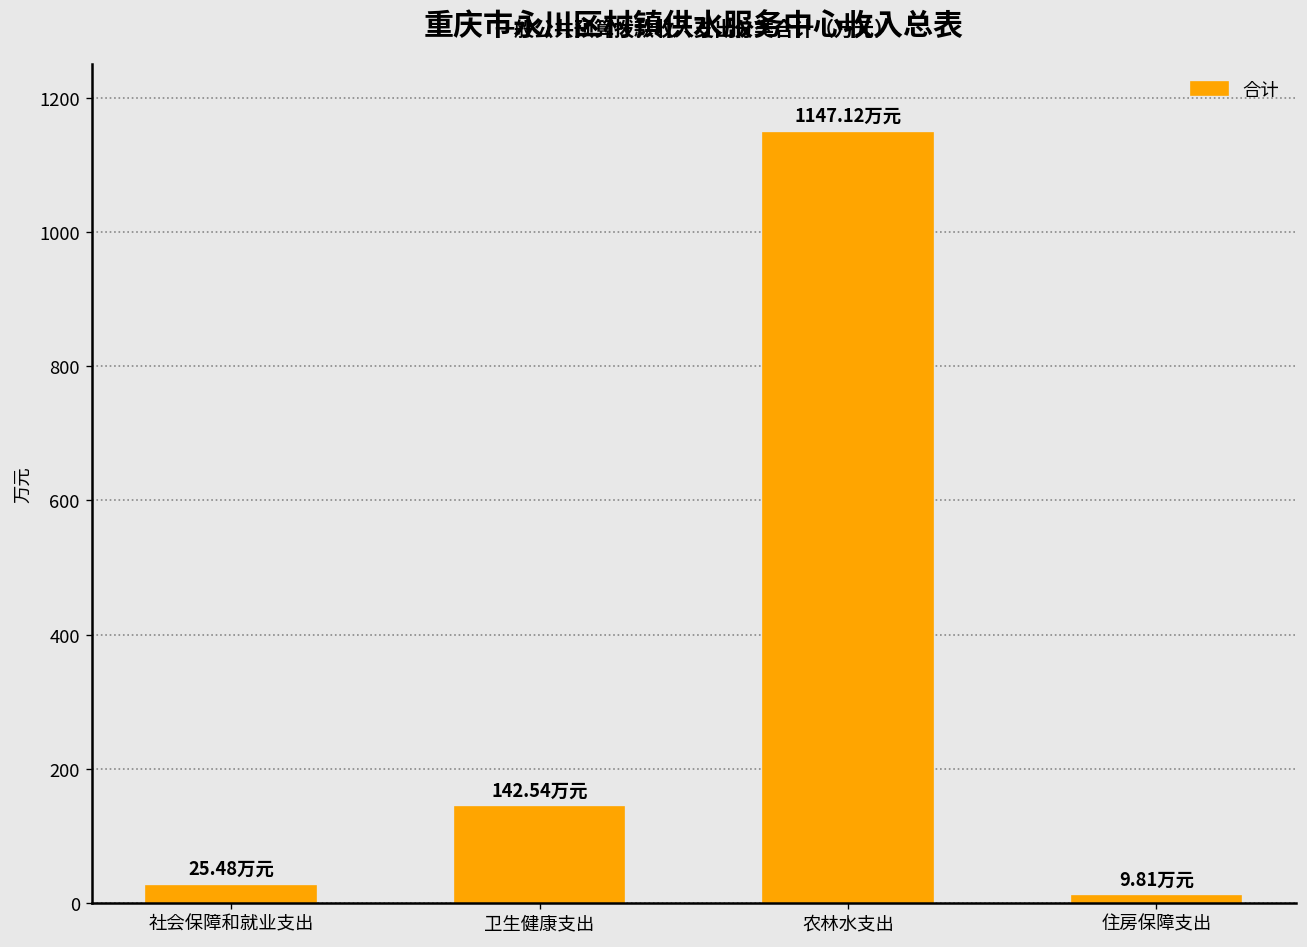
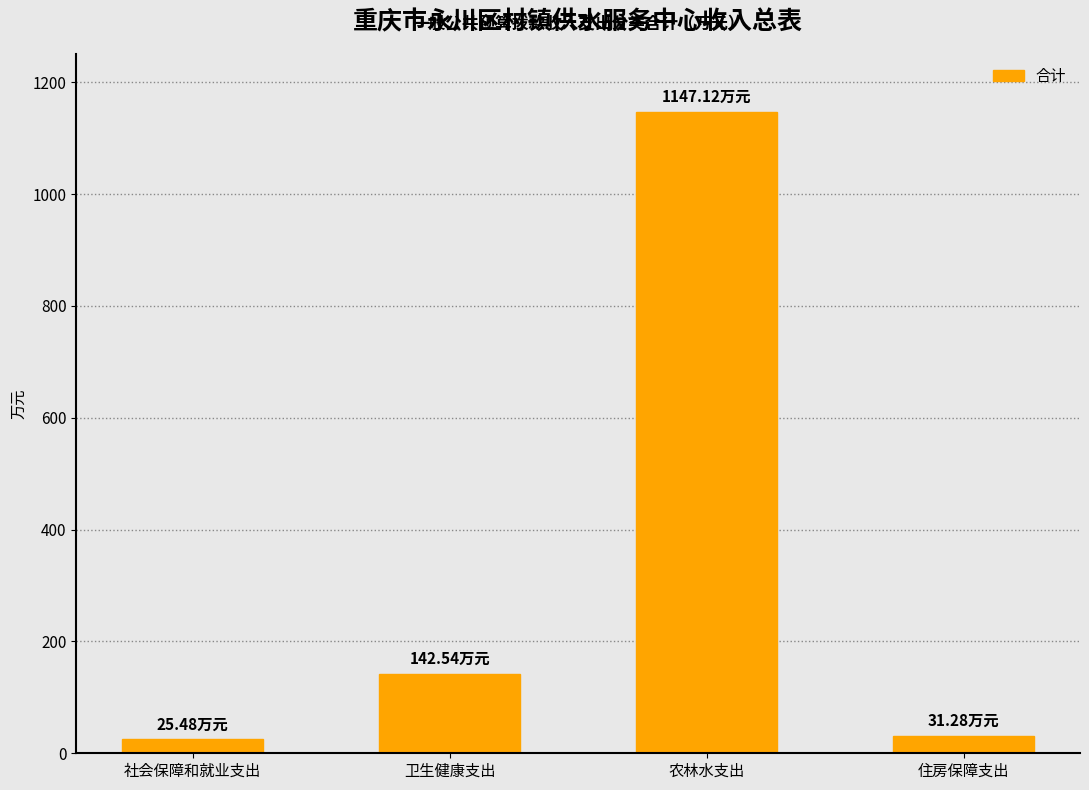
住房保障支出: 9.81 -> 31.28
